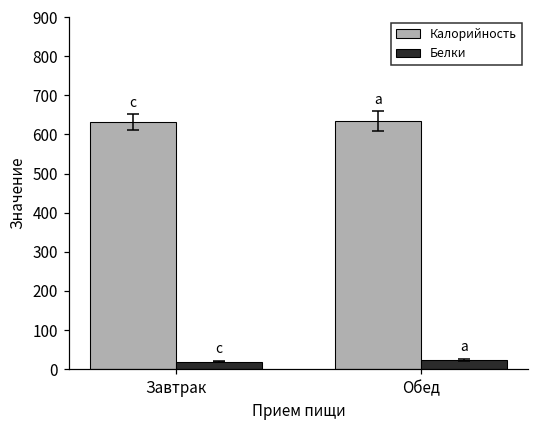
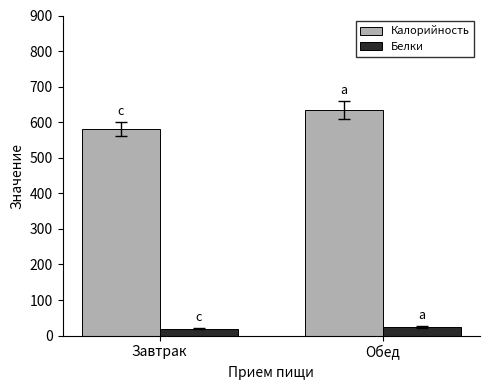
Калорийность, Завтрак: 630 -> 580
